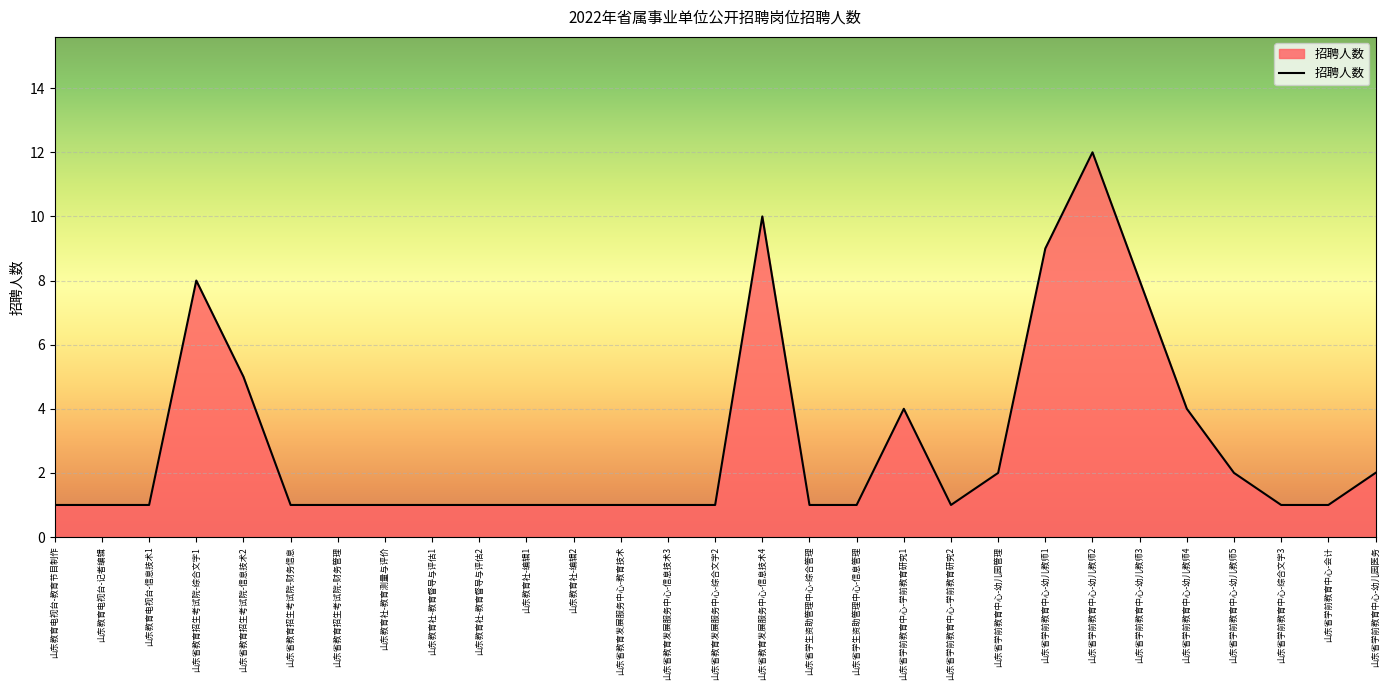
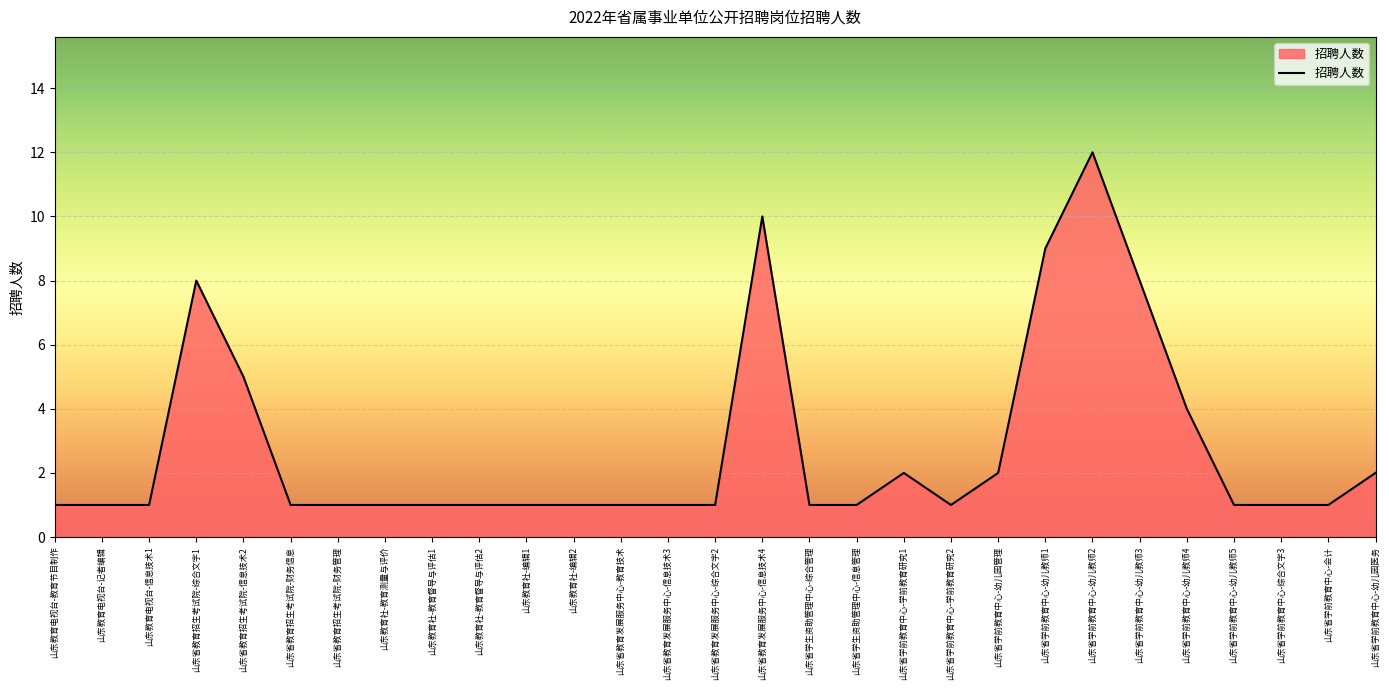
山东省学前教育中心-学前教育研究1: 4 -> 2
山东省学前教育中心-幼儿教师5: 2 -> 1
